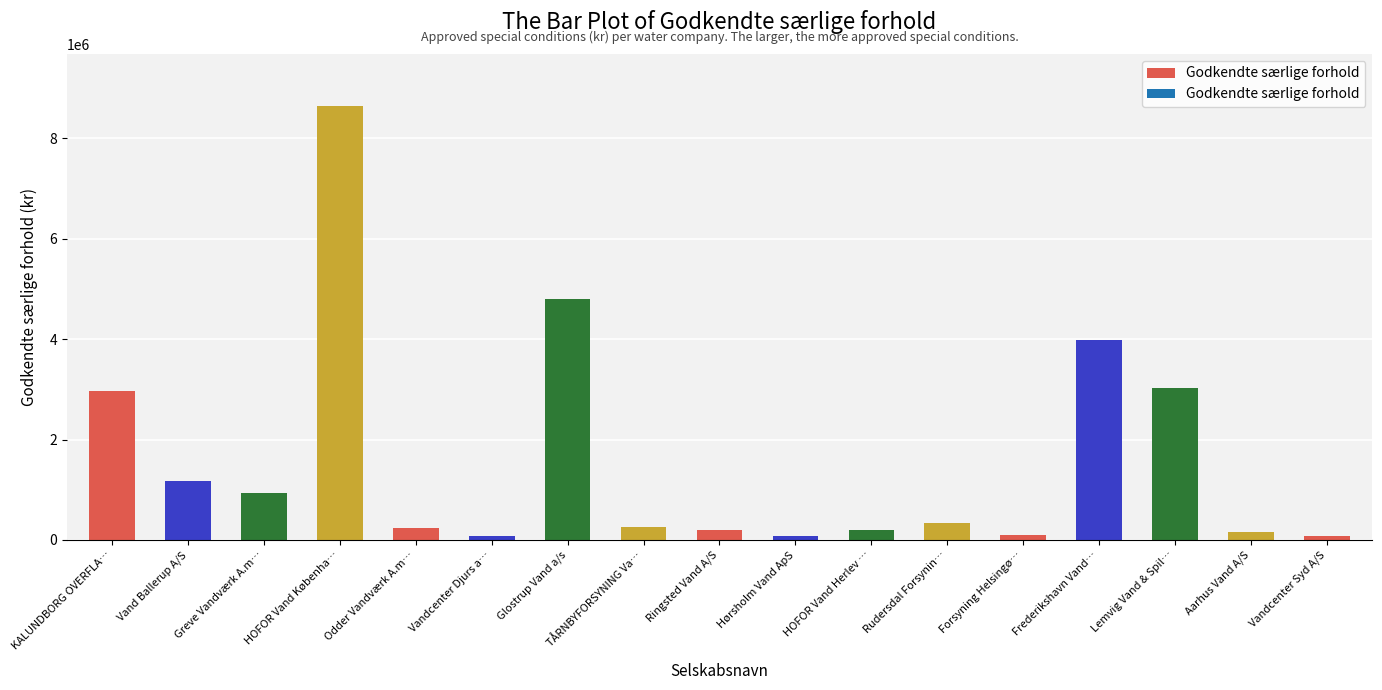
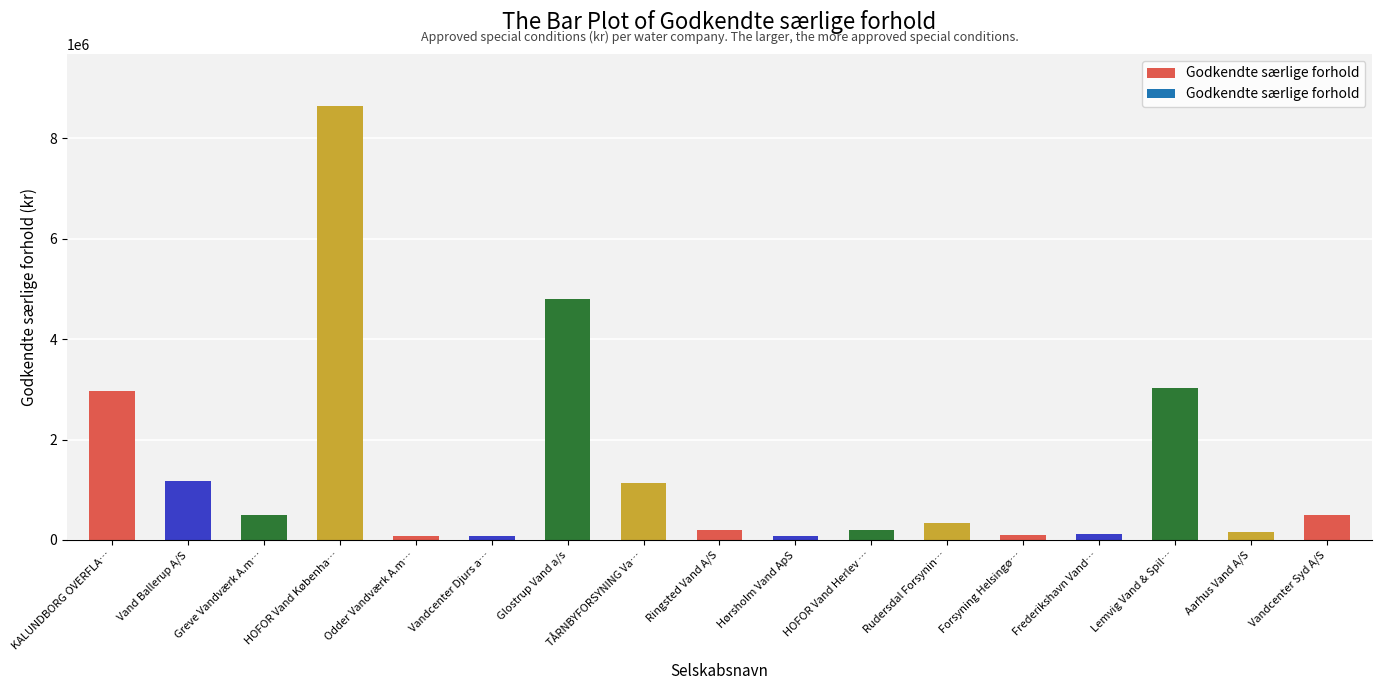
Greve Vandværk A.m…: 900000 -> 500000
Odder Vandværk A.m…: 200000 -> 100000
TÅRNBYFORSYNING Va…: 300000 -> 1100000
Frederikshavn Vand…: 4000000 -> 100000
Vandcenter Syd A/S: 100000 -> 500000
